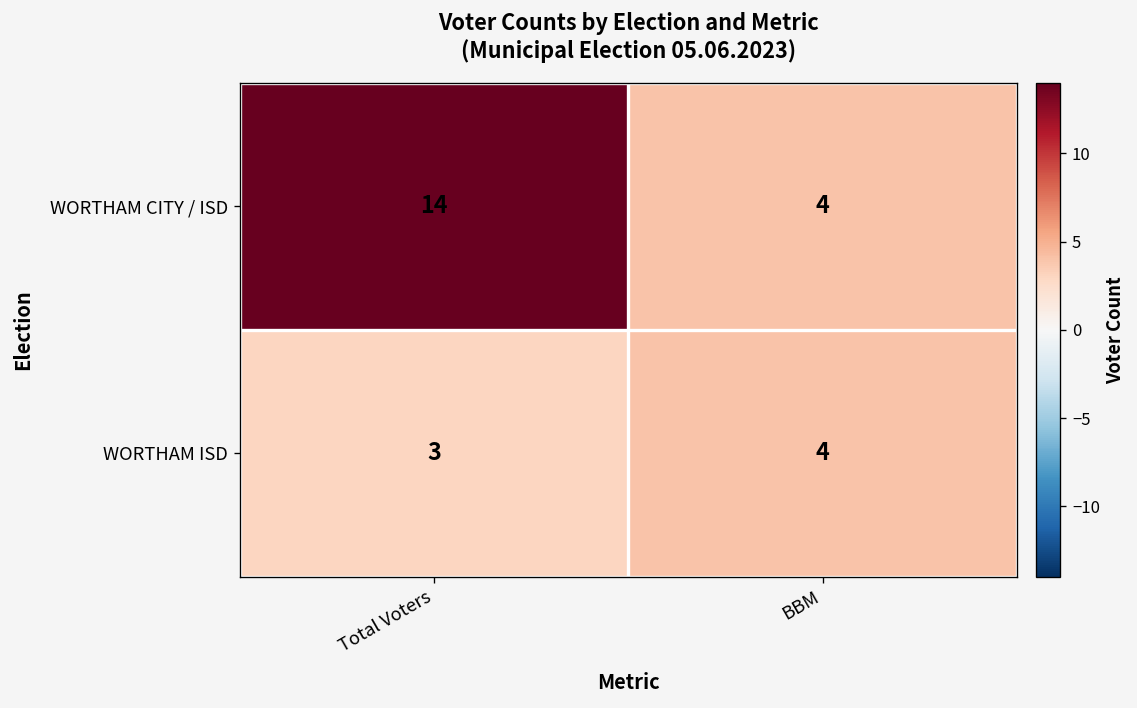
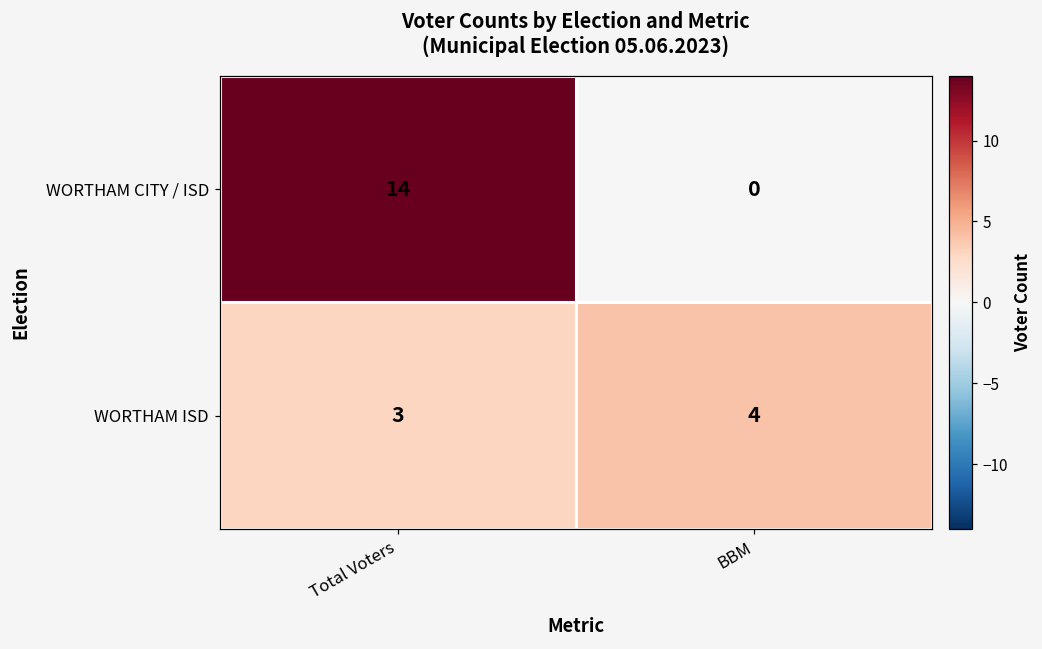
WORTHAM CITY / ISD, BBM: 4 -> 0
